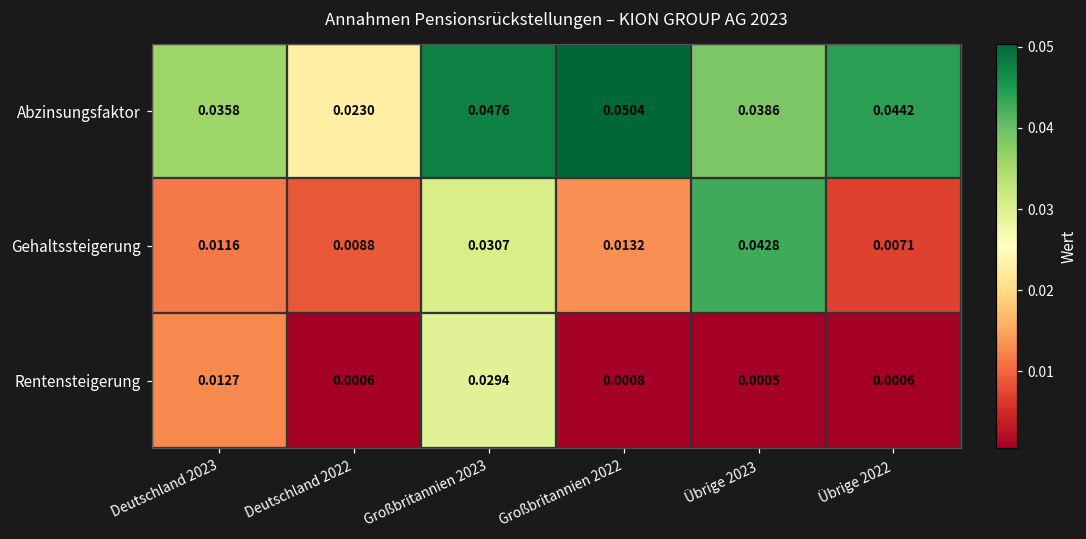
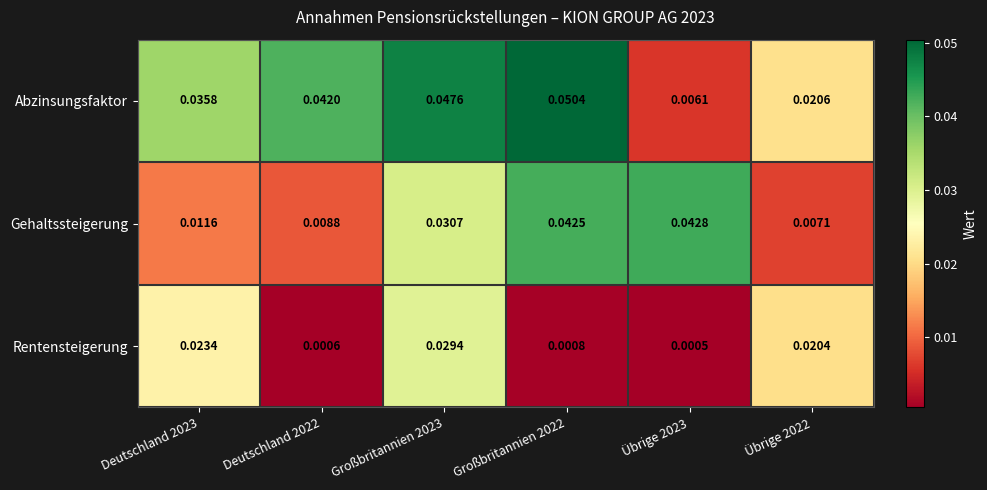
Abzinsungsfaktor, Deutschland 2022: 0.0230 -> 0.0420
Abzinsungsfaktor, Übrige 2023: 0.0386 -> 0.0061
Abzinsungsfaktor, Übrige 2022: 0.0442 -> 0.0206
Gehaltssteigerung, Großbritannien 2022: 0.0132 -> 0.0425
Rentensteigerung, Deutschland 2023: 0.0127 -> 0.0234
Rentensteigerung, Übrige 2022: 0.0006 -> 0.0204
